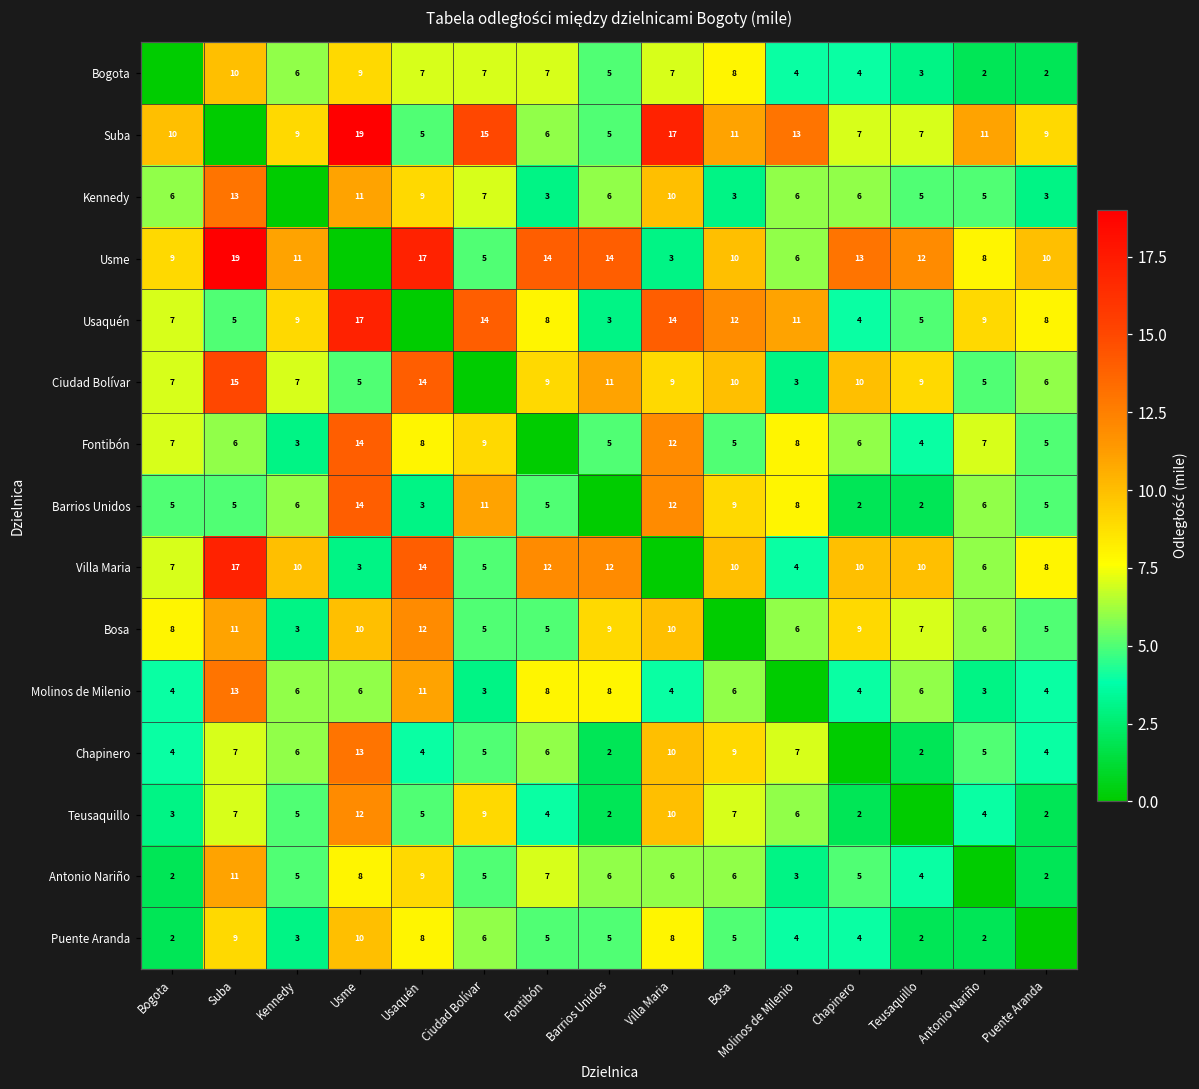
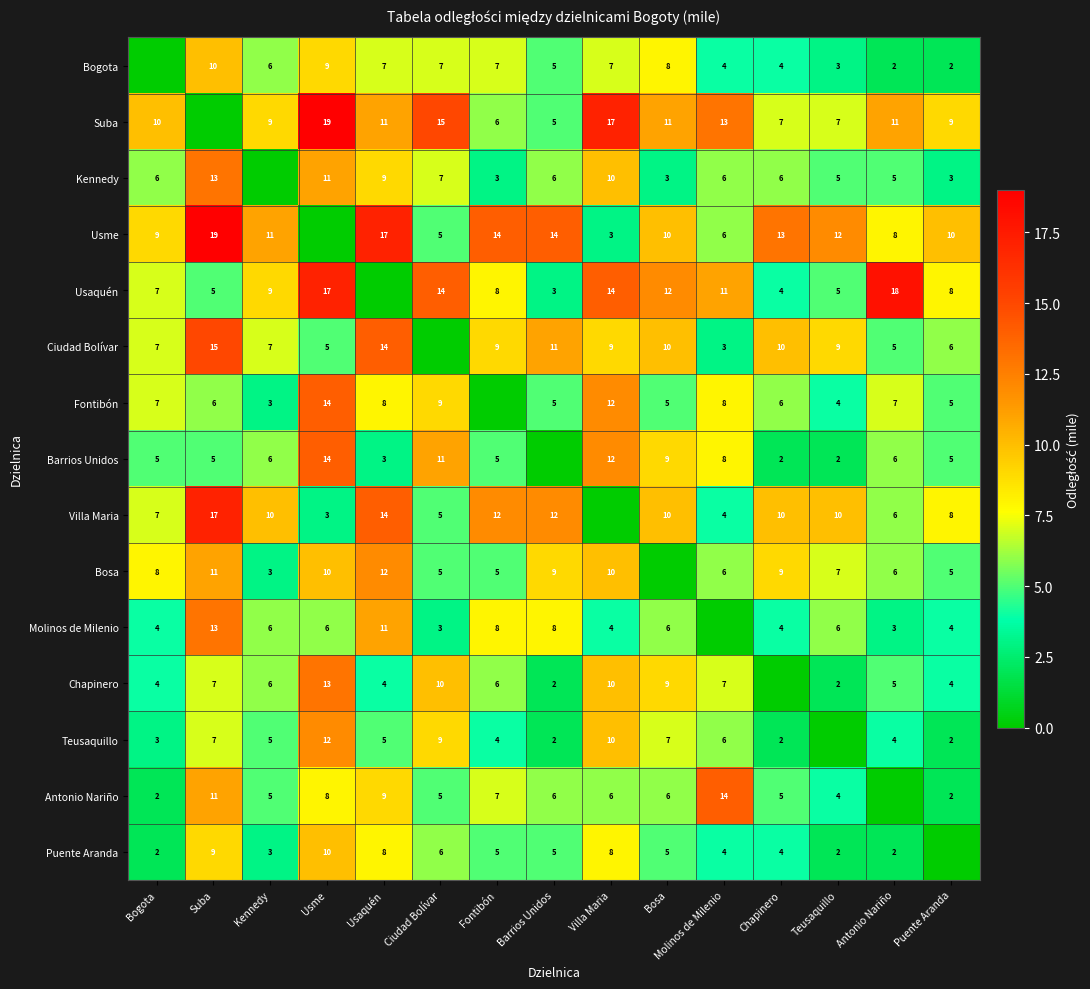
Suba, Usaquén: 5 -> 11
Usaquén, Antonio Nariño: 9 -> 18
Chapinero, Ciudad Bolívar: 5 -> 10
Antonio Nariño, Molinos de Milenio: 3 -> 14
